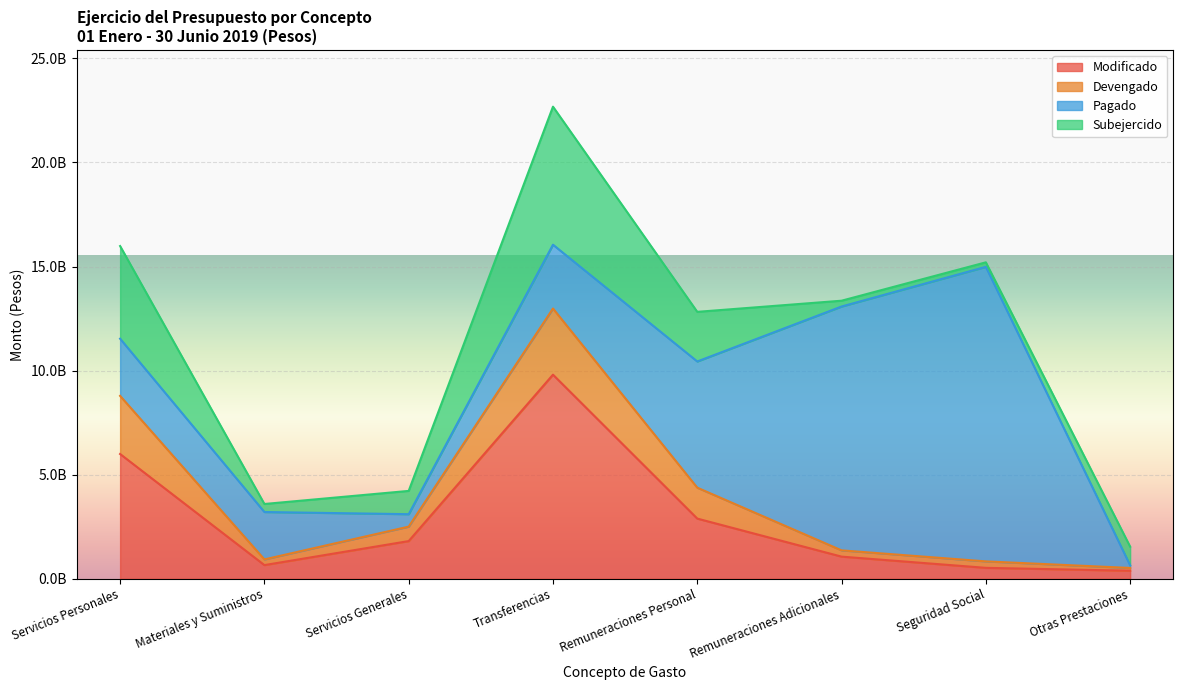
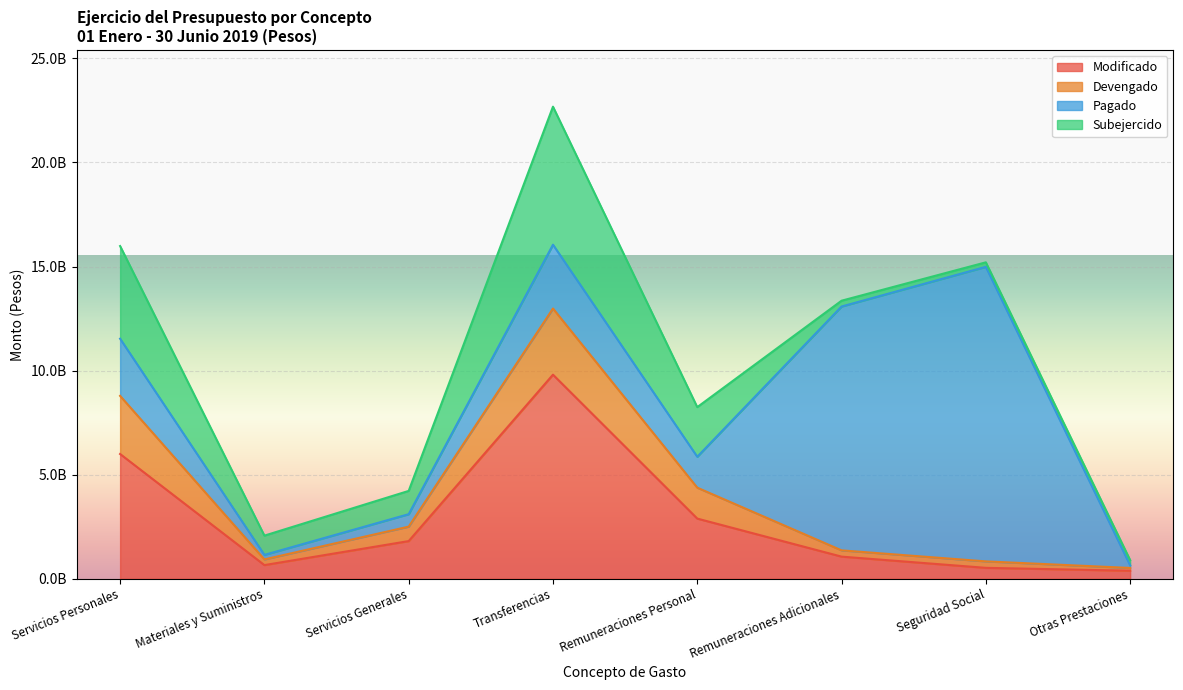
Pagado, Materiales y Suministros: 2300000000 -> 200000000
Subejercido, Materiales y Suministros: 400000000 -> 900000000
Pagado, Remuneraciones Personal: 6100000000 -> 1500000000
Subejercido, Otras Prestaciones: 900000000 -> 300000000
